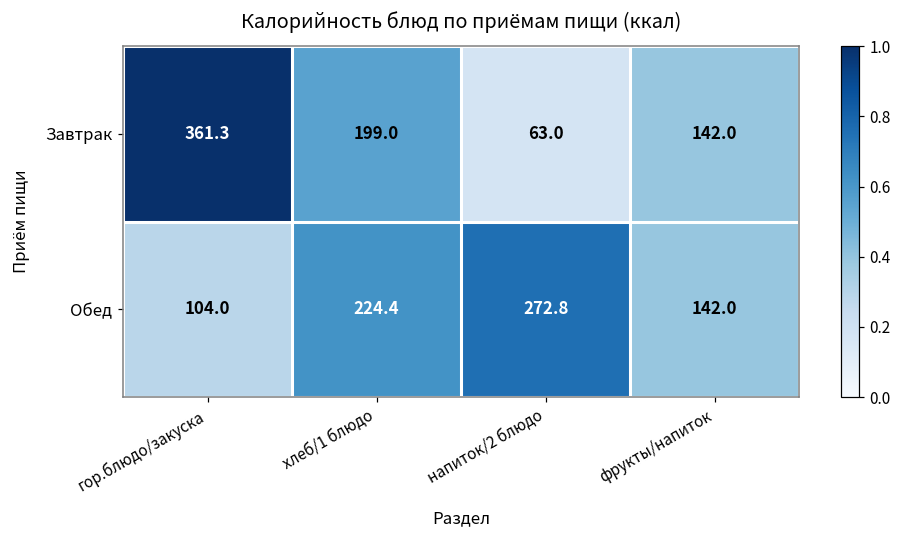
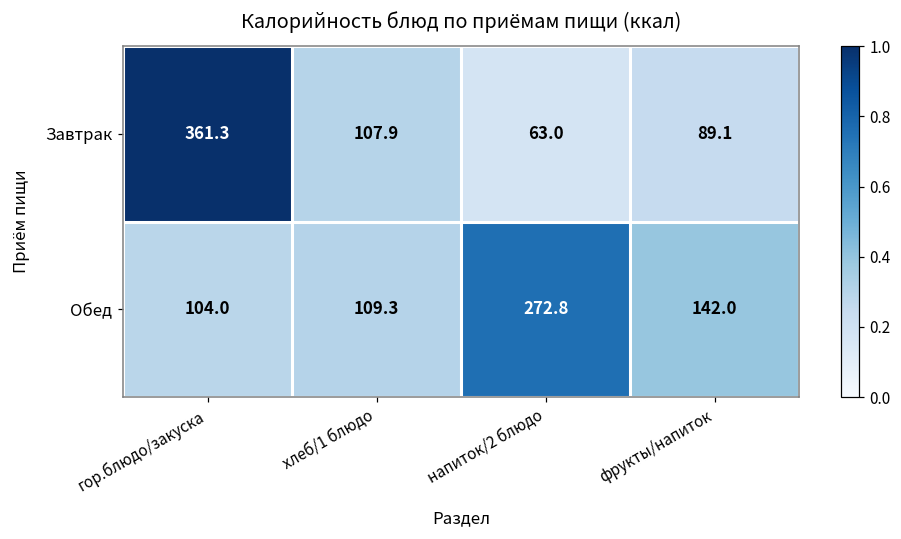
Завтрак, хлеб/1 блюдо: 199.0 -> 107.9
Завтрак, фрукты/напиток: 142.0 -> 89.1
Обед, хлеб/1 блюдо: 224.4 -> 109.3
